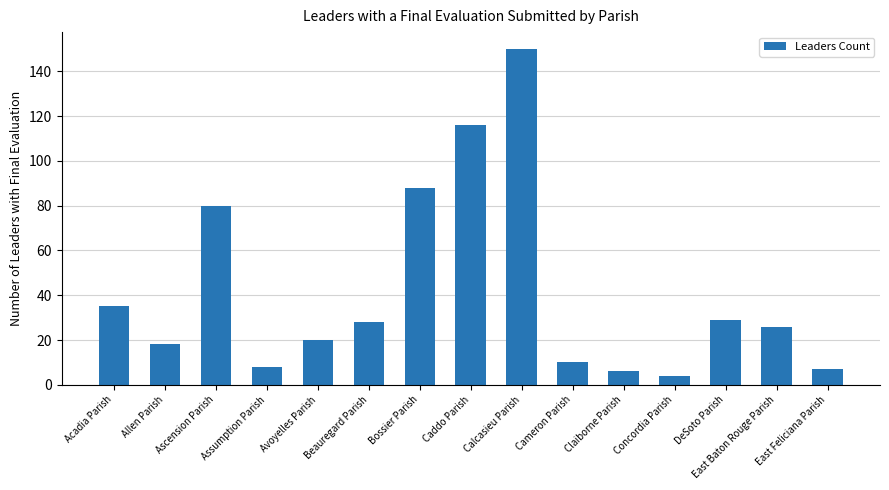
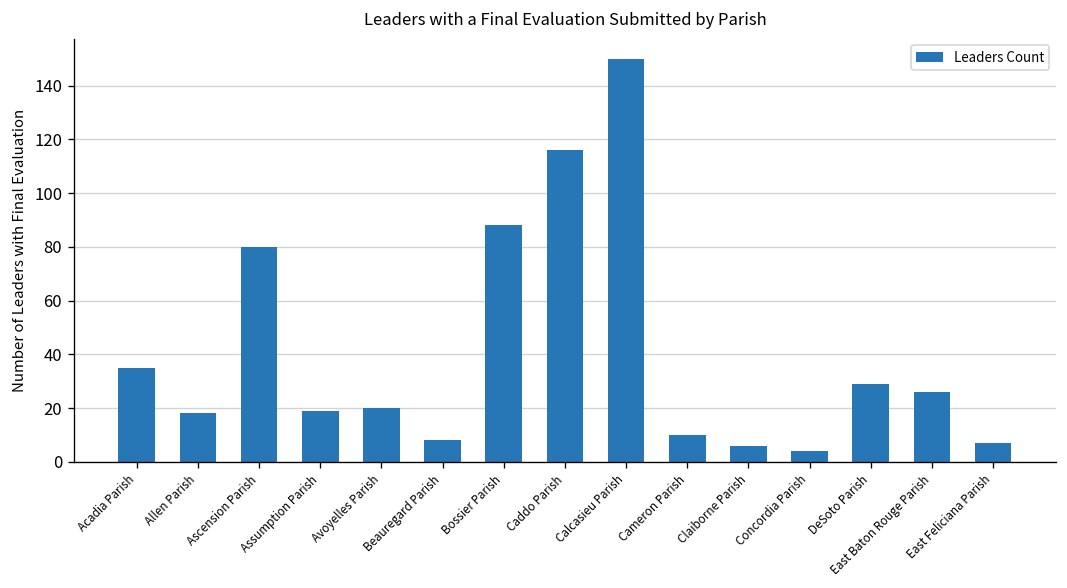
Assumption Parish: 8 -> 19
Beauregard Parish: 28 -> 8
